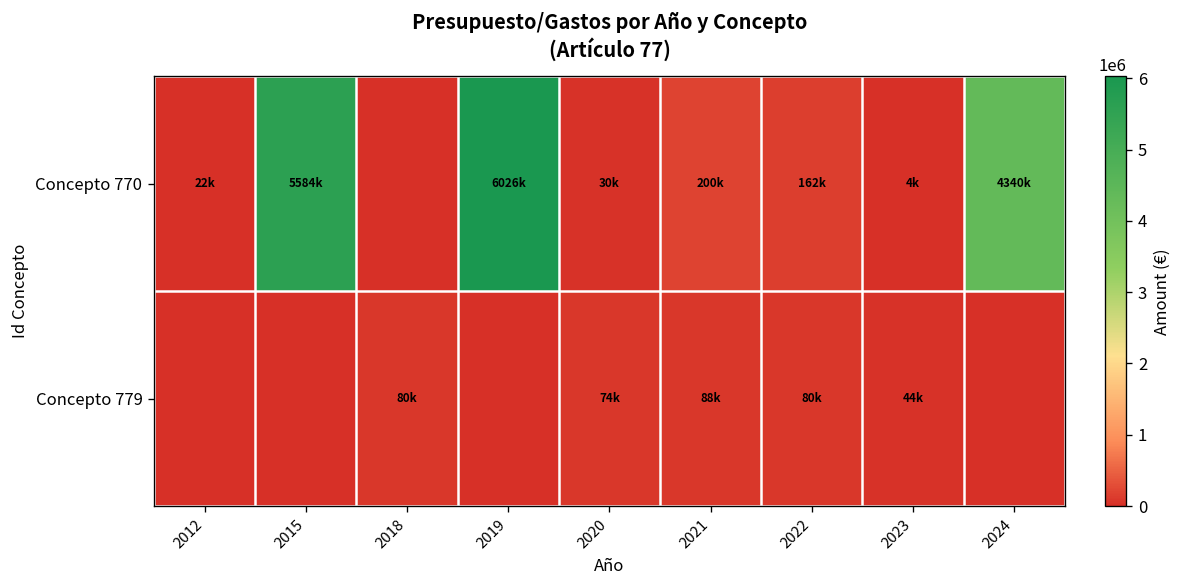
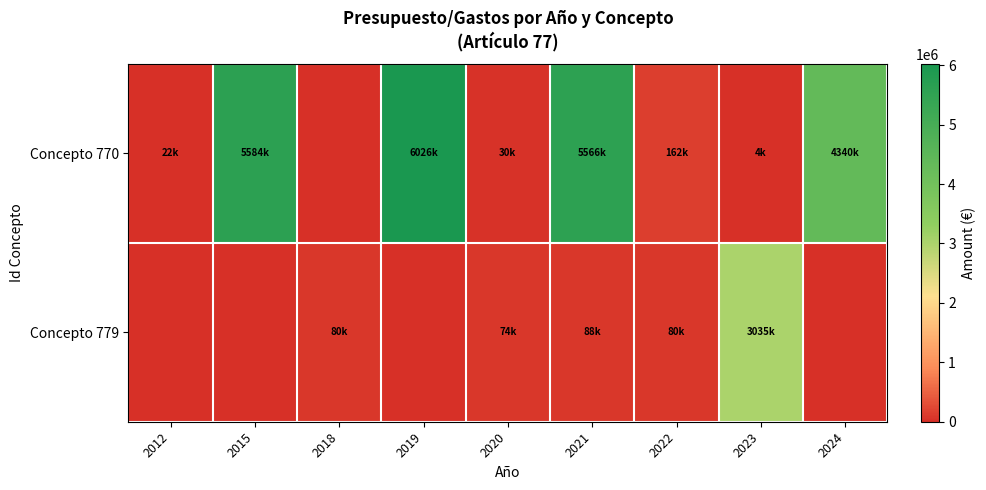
Concepto 770, 2021: 200k -> 5566k
Concepto 779, 2023: 44k -> 3035k
